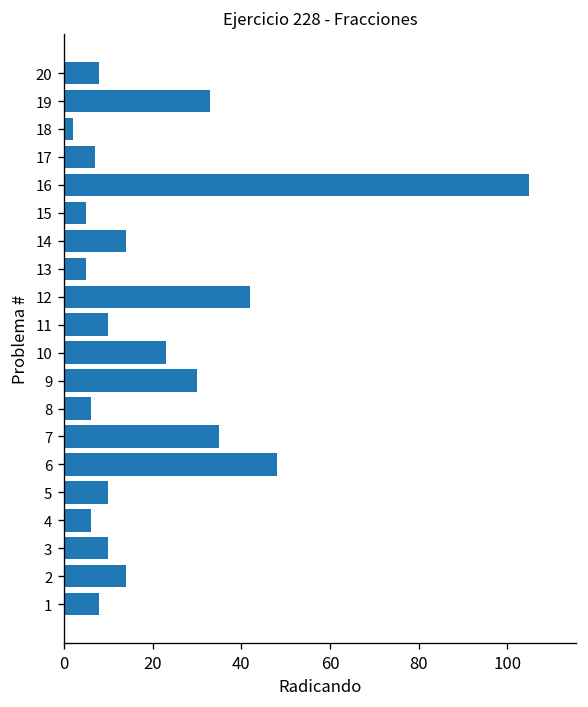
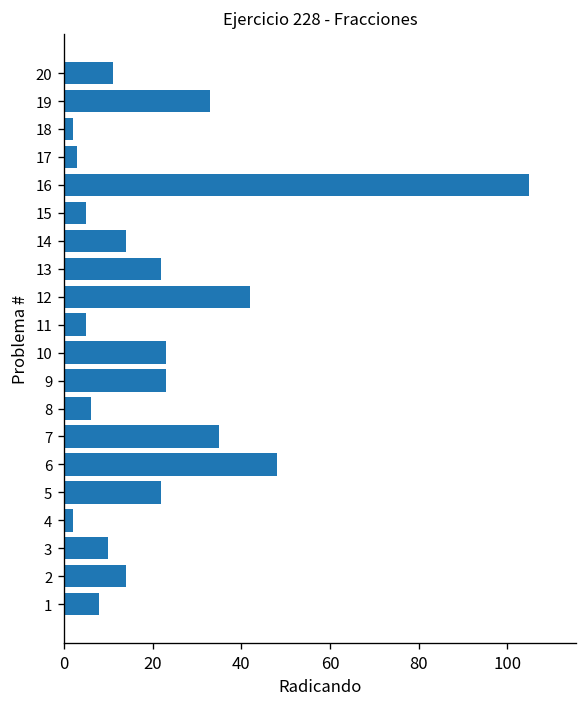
20: 8 -> 11
17: 7 -> 3
13: 5 -> 22
11: 10 -> 5
9: 30 -> 23
5: 10 -> 22
4: 6 -> 2
